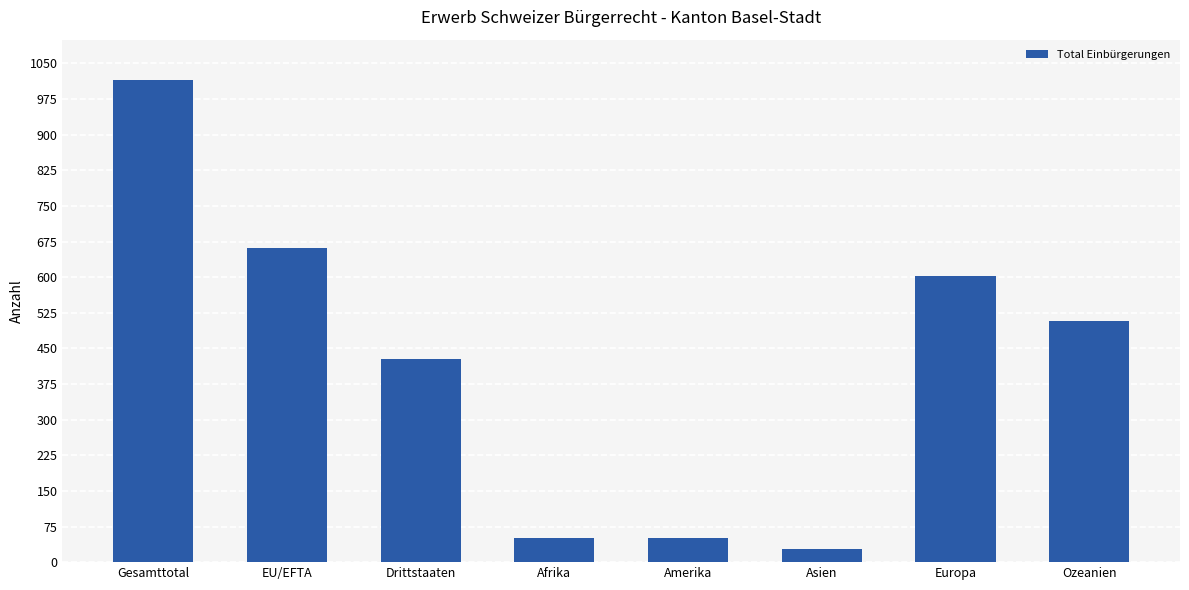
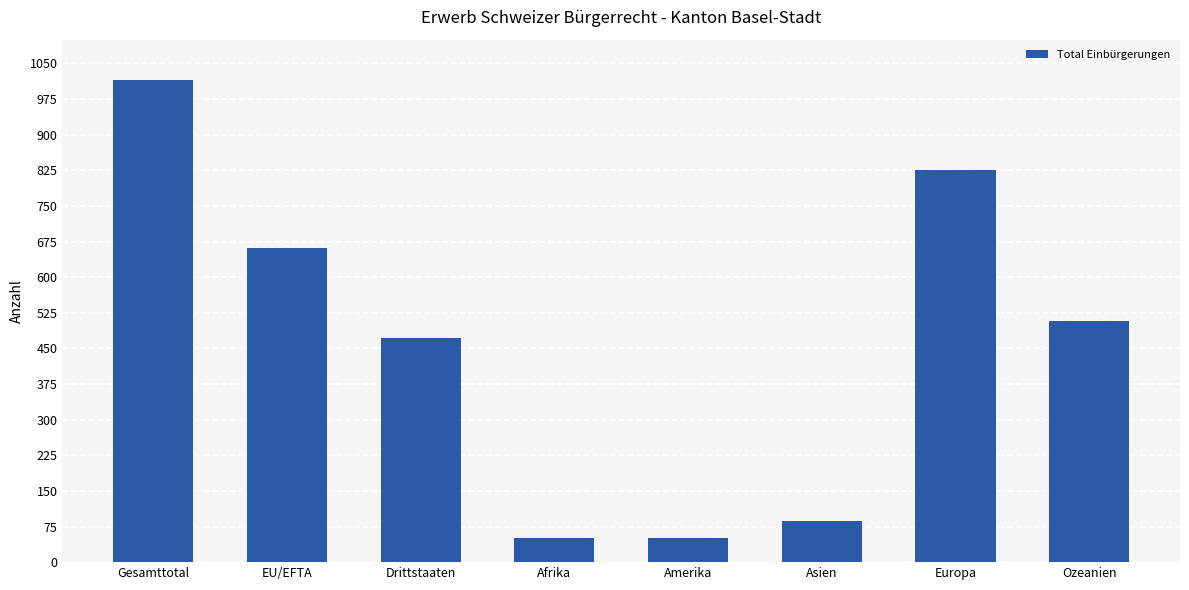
Drittstaaten: 430 -> 470
Asien: 30 -> 90
Europa: 600 -> 830
